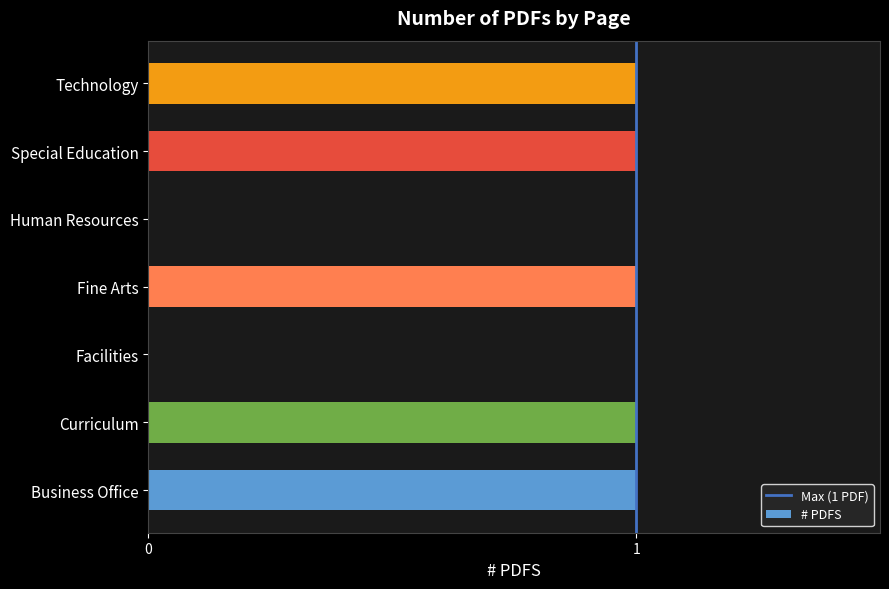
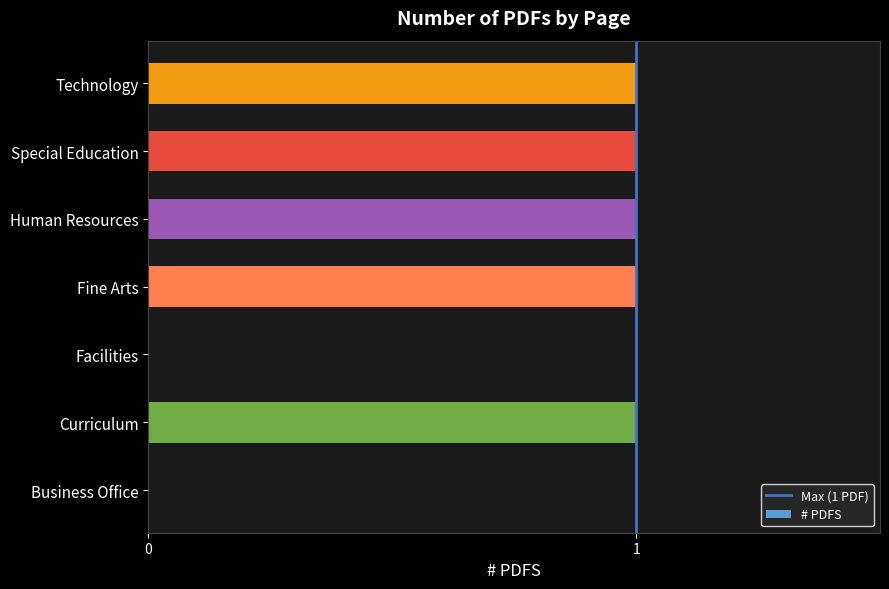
Human Resources: 0 -> 1
Business Office: 1 -> 0
